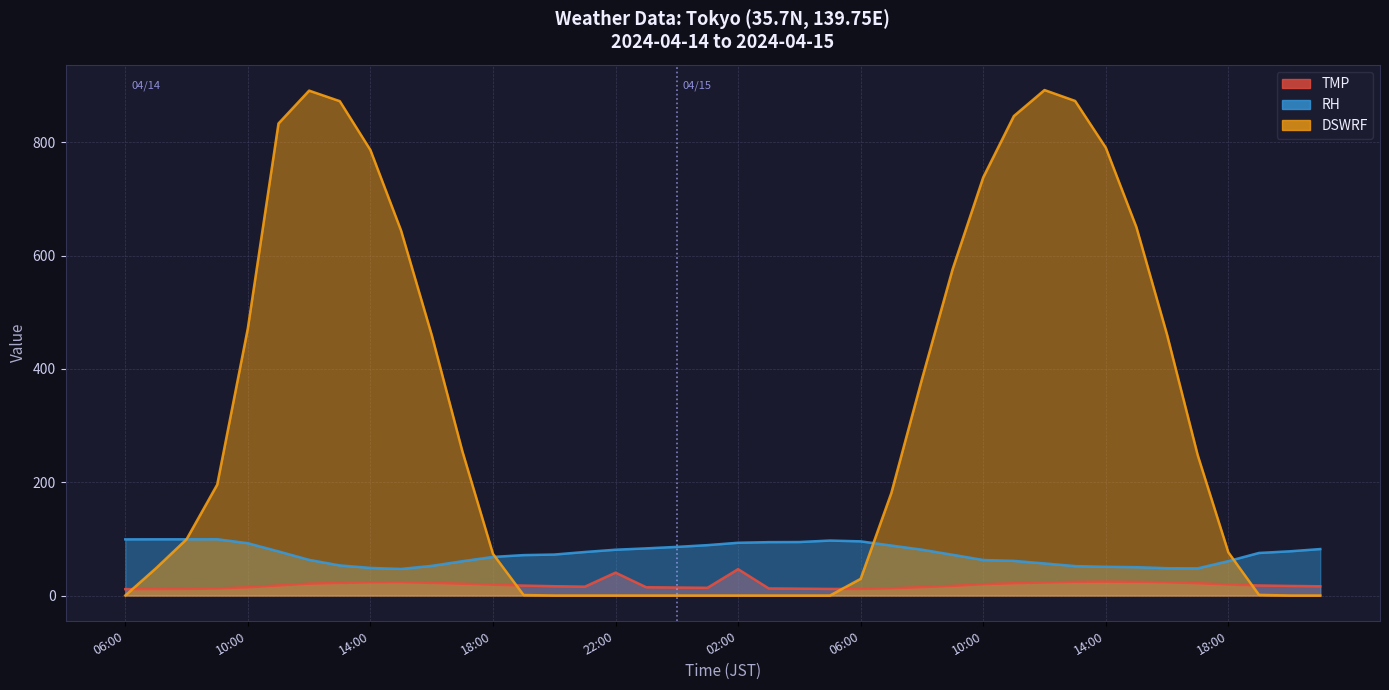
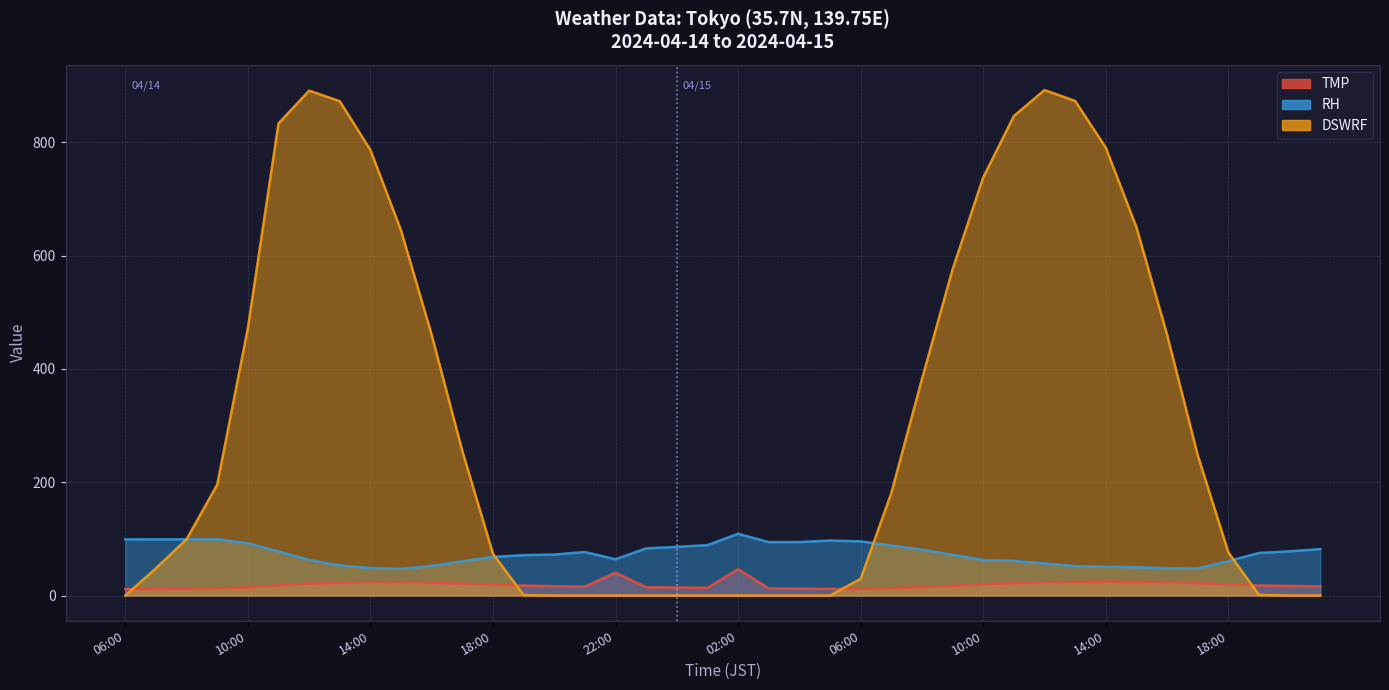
RH, 22:00: 80 -> 60
RH, 02:00: 90 -> 110
